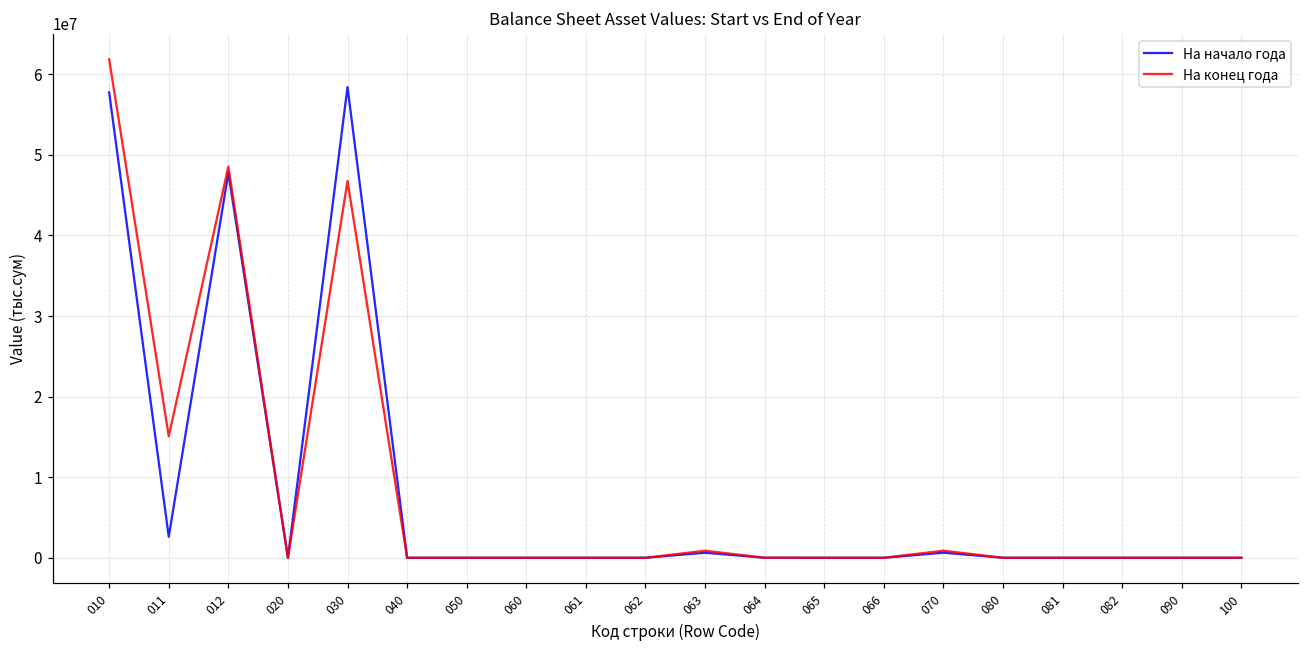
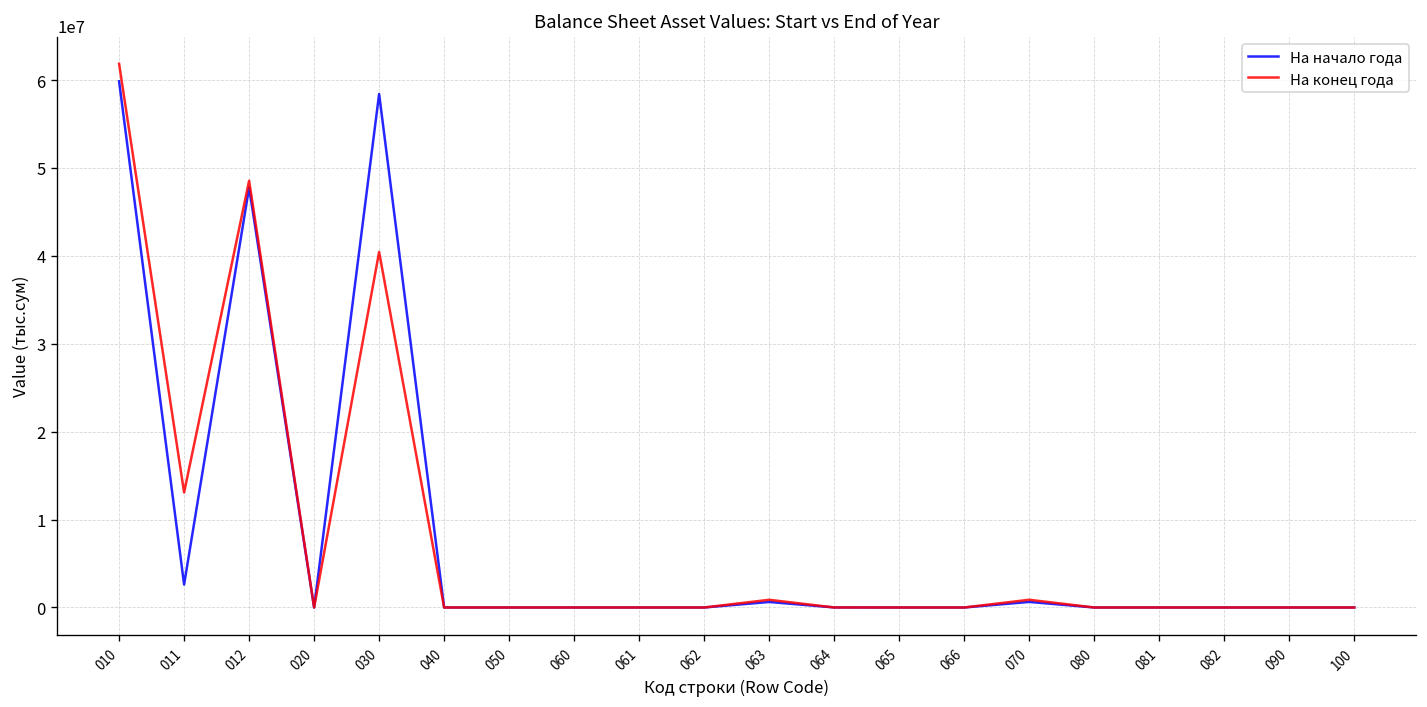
На начало года, 010: 58000000 -> 60000000
На конец года, 011: 15000000 -> 13000000
На конец года, 030: 47000000 -> 40000000
